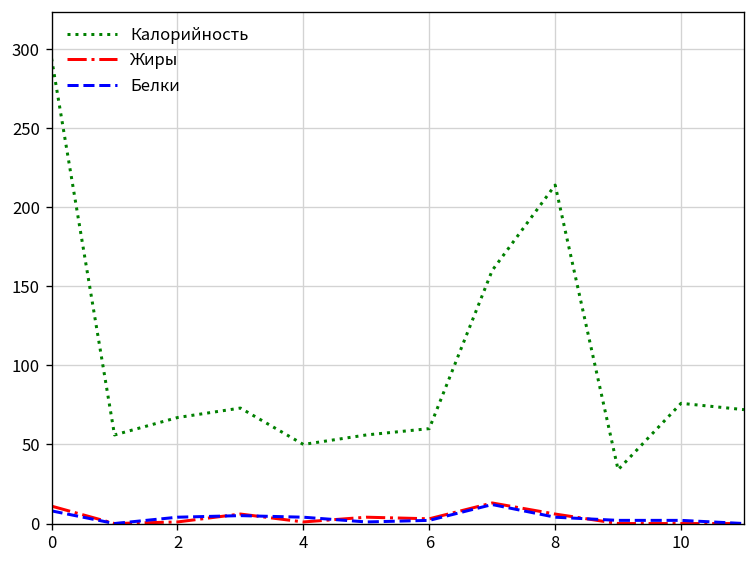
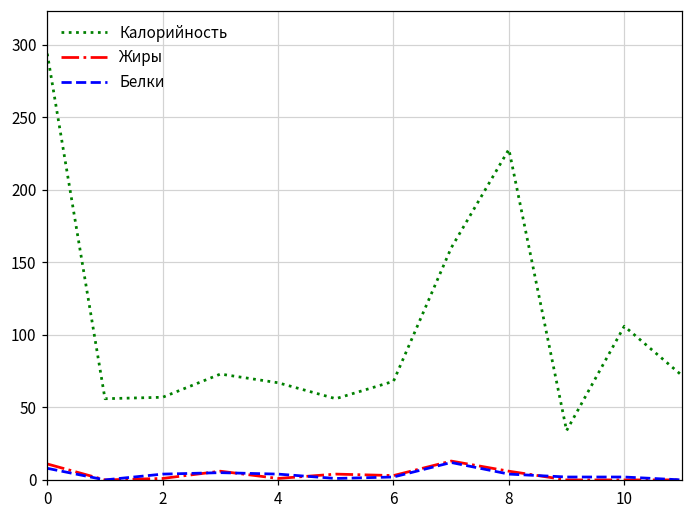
Калорийность, 2: 67 -> 57
Калорийность, 4: 50 -> 67
Калорийность, 6: 60 -> 68
Калорийность, 8: 214 -> 228
Калорийность, 10: 76 -> 106
